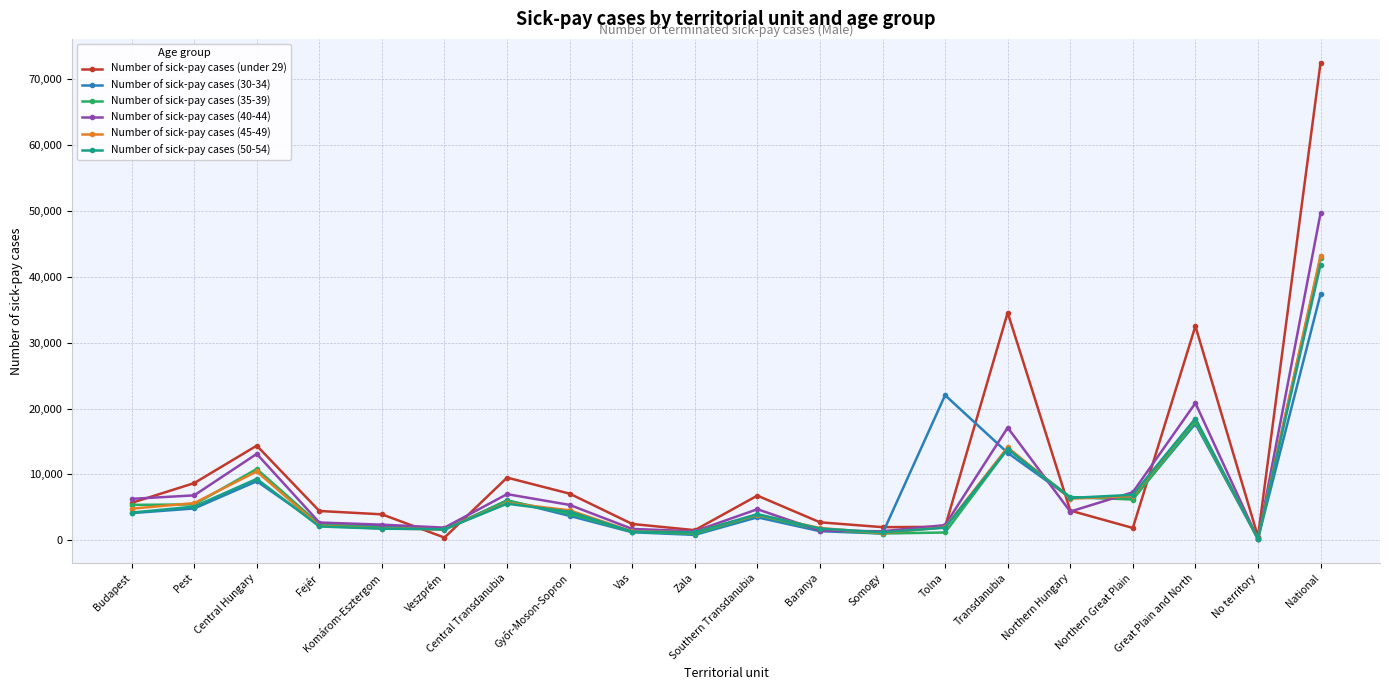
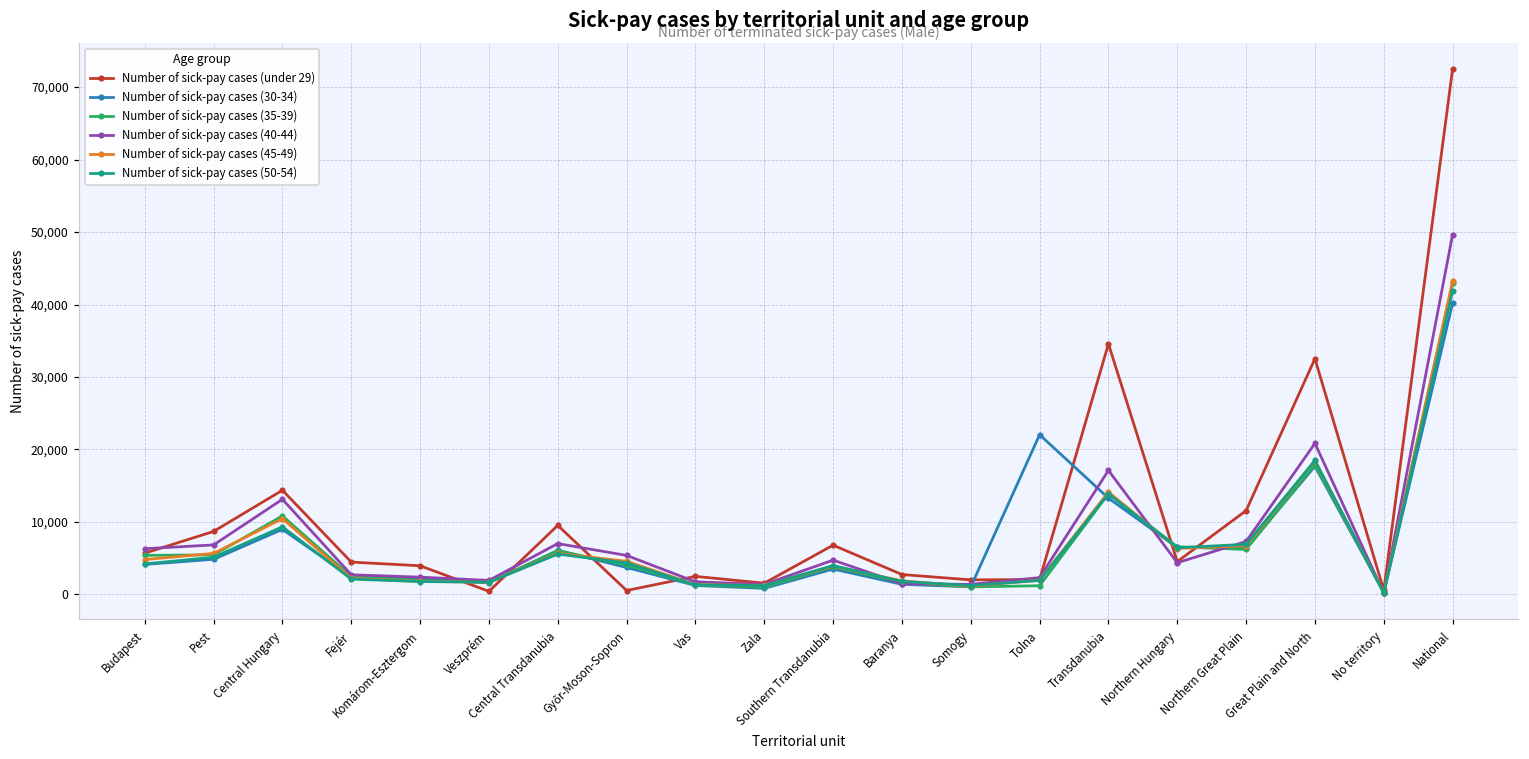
Number of sick-pay cases (under 29), Győr-Moson-Sopron: 7,000 -> 1,000
Number of sick-pay cases (under 29), Northern Great Plain: 2,000 -> 12,000
Number of sick-pay cases (30-34), National: 37,000 -> 40,000
